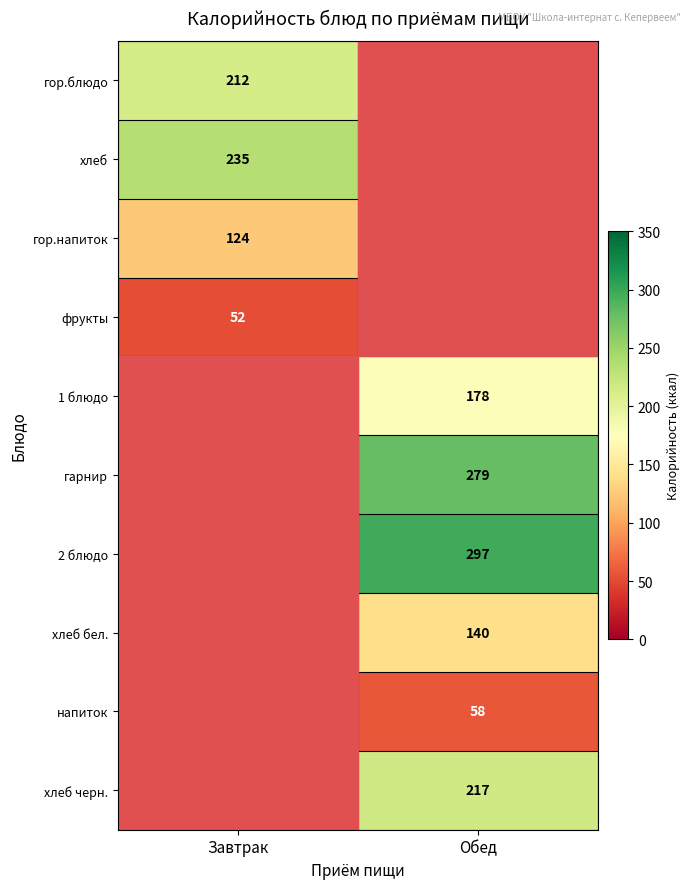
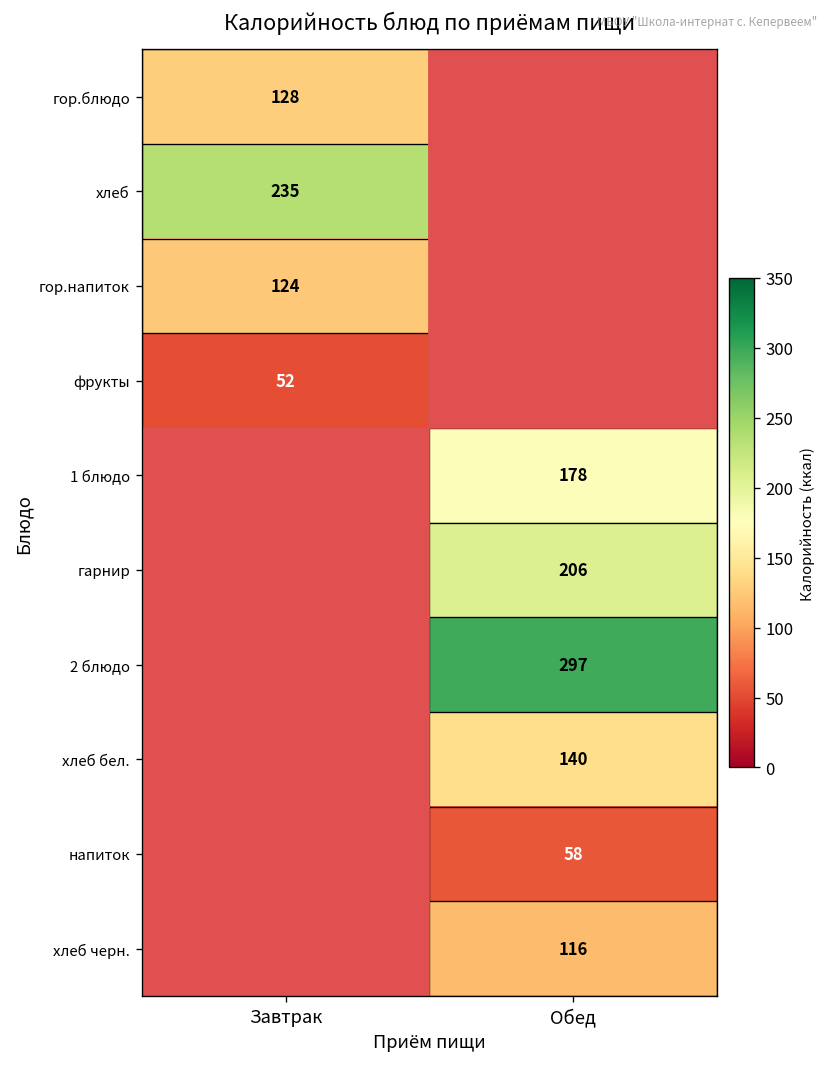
гор.блюдо, Завтрак: 212 -> 128
гарнир, Обед: 279 -> 206
хлеб черн., Обед: 217 -> 116
